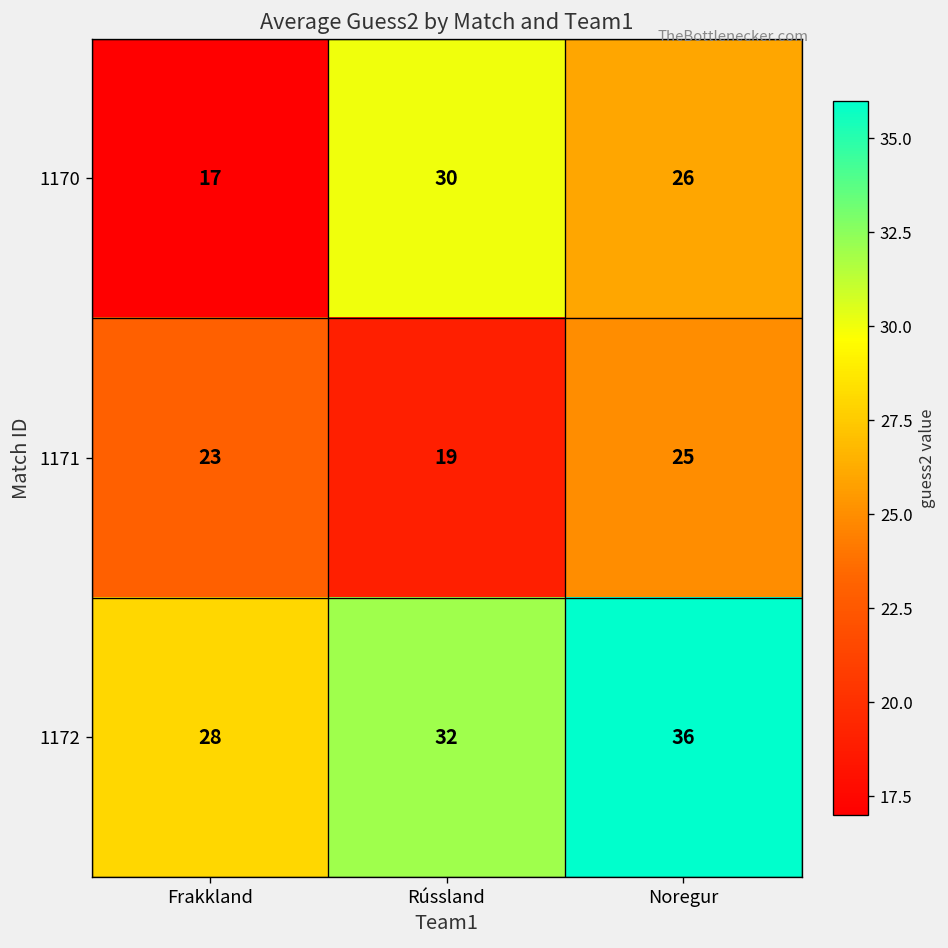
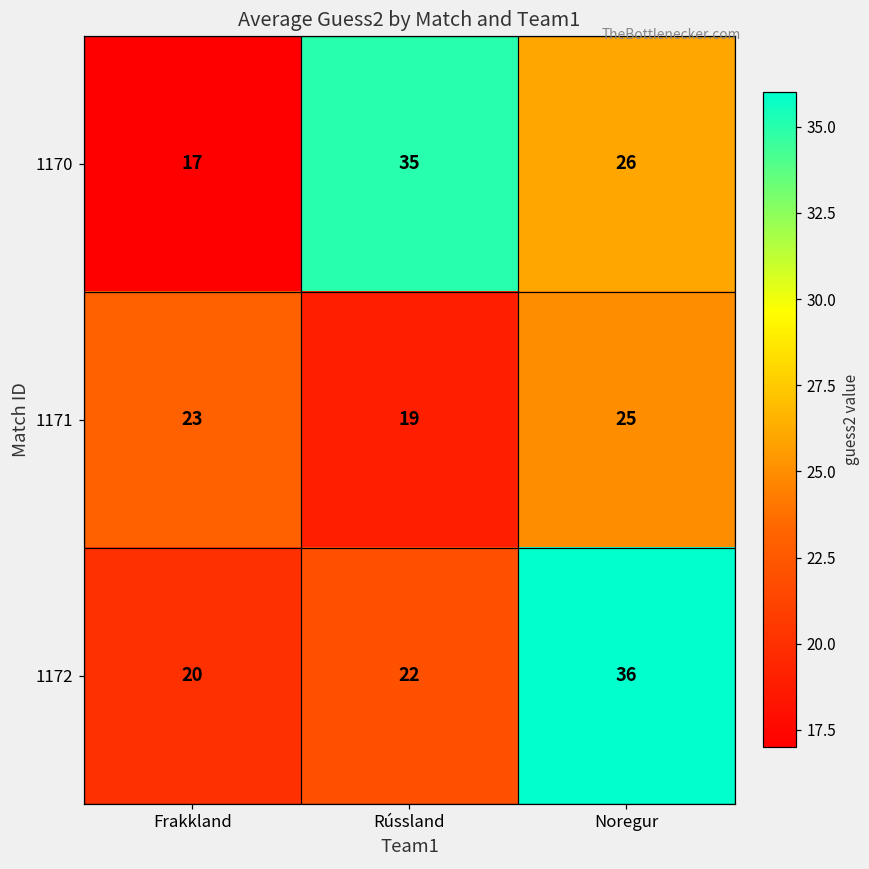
1170, Rússland: 30 -> 35
1172, Frakkland: 28 -> 20
1172, Rússland: 32 -> 22
